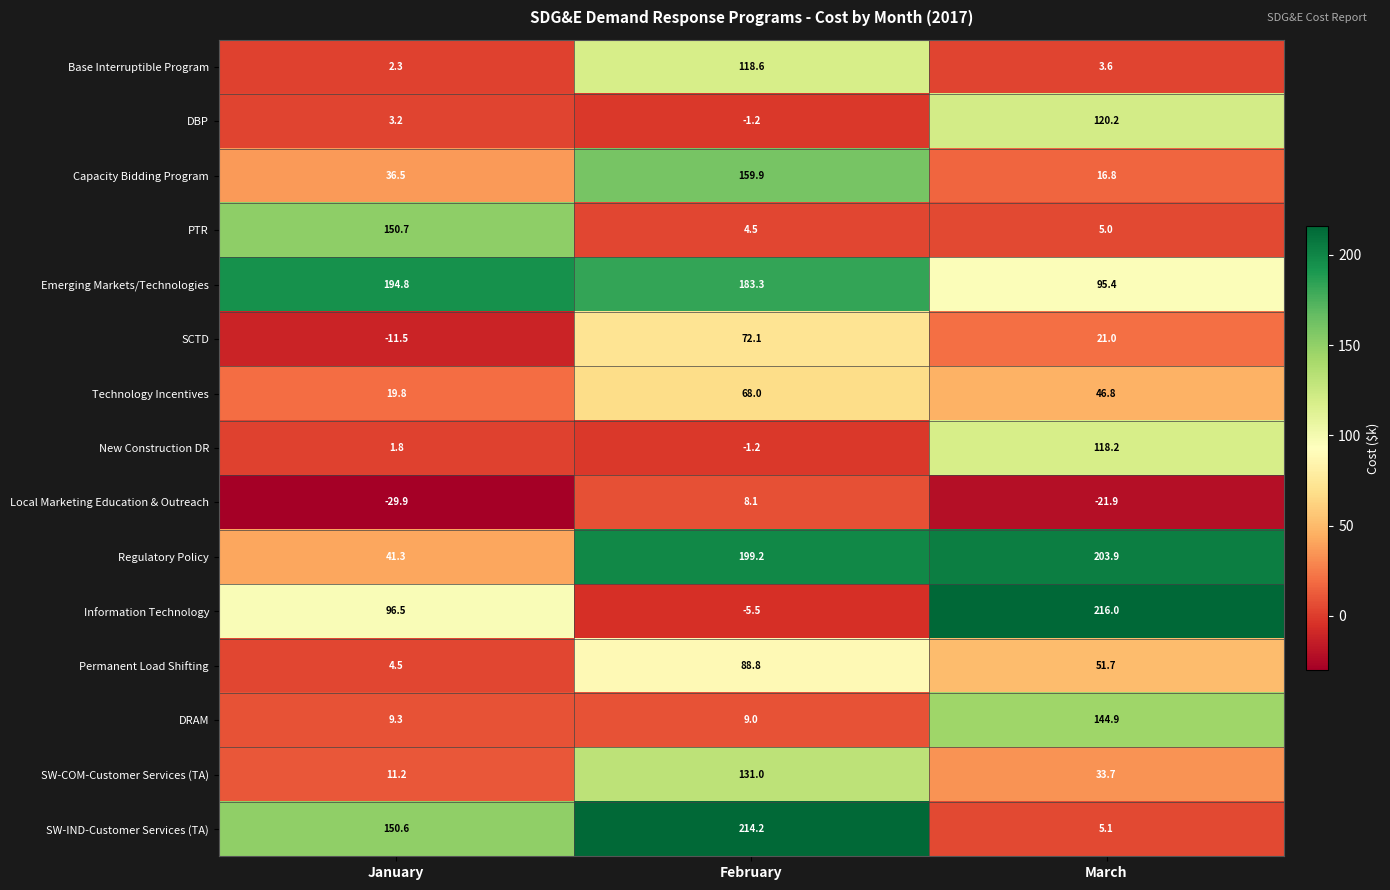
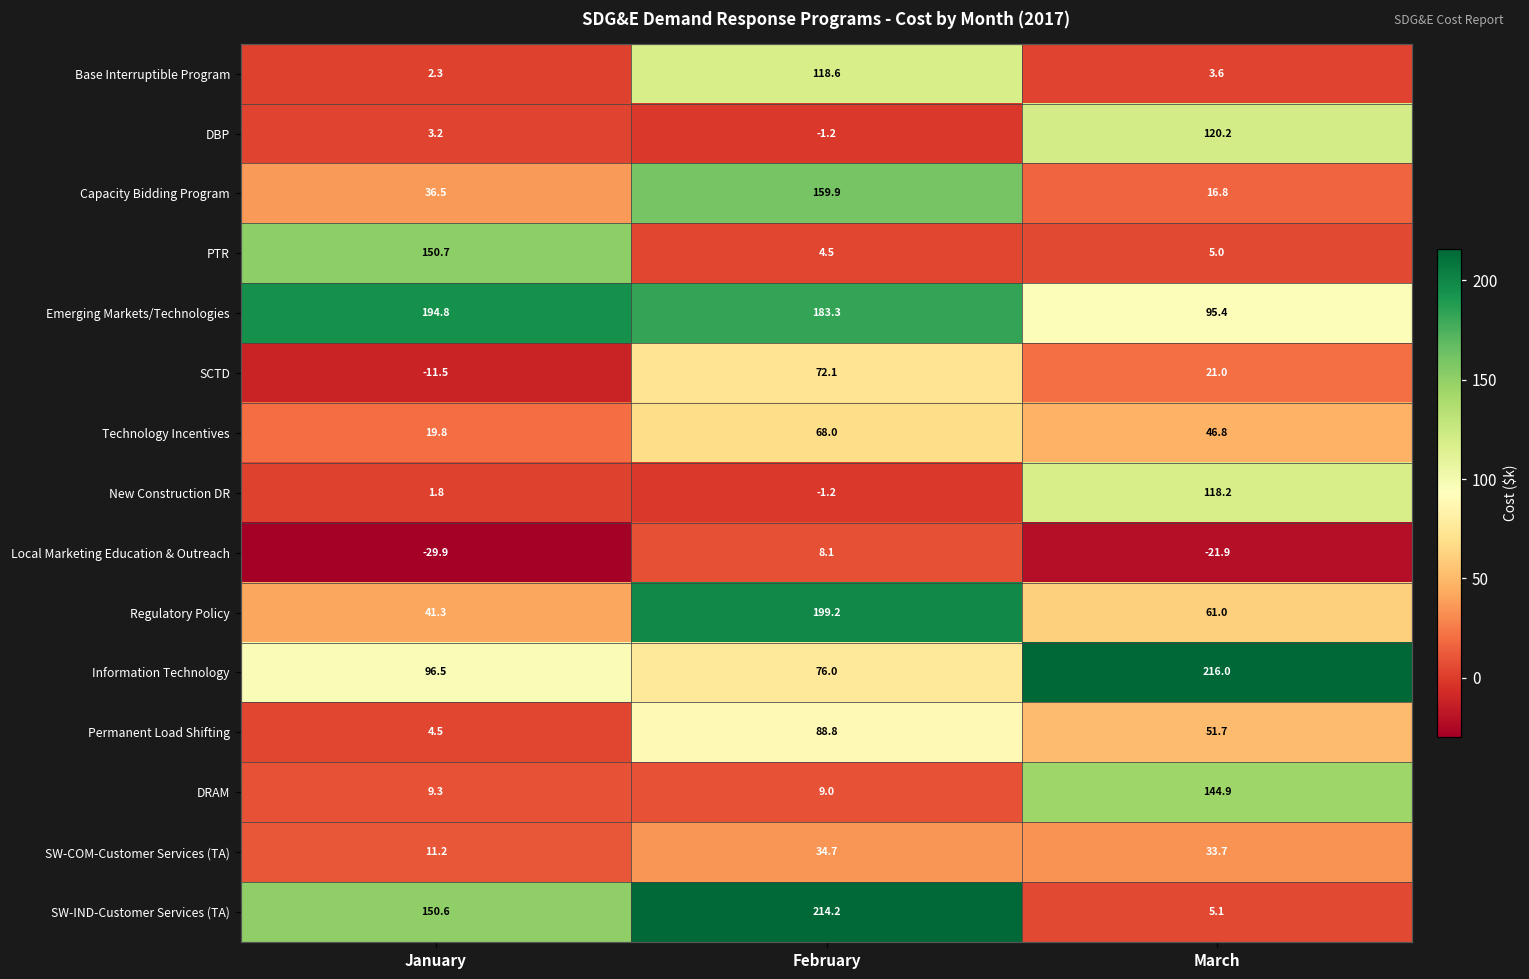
Regulatory Policy, March: 203.9 -> 61.0
Information Technology, February: -5.5 -> 76.0
SW-COM-Customer Services (TA), February: 131.0 -> 34.7
